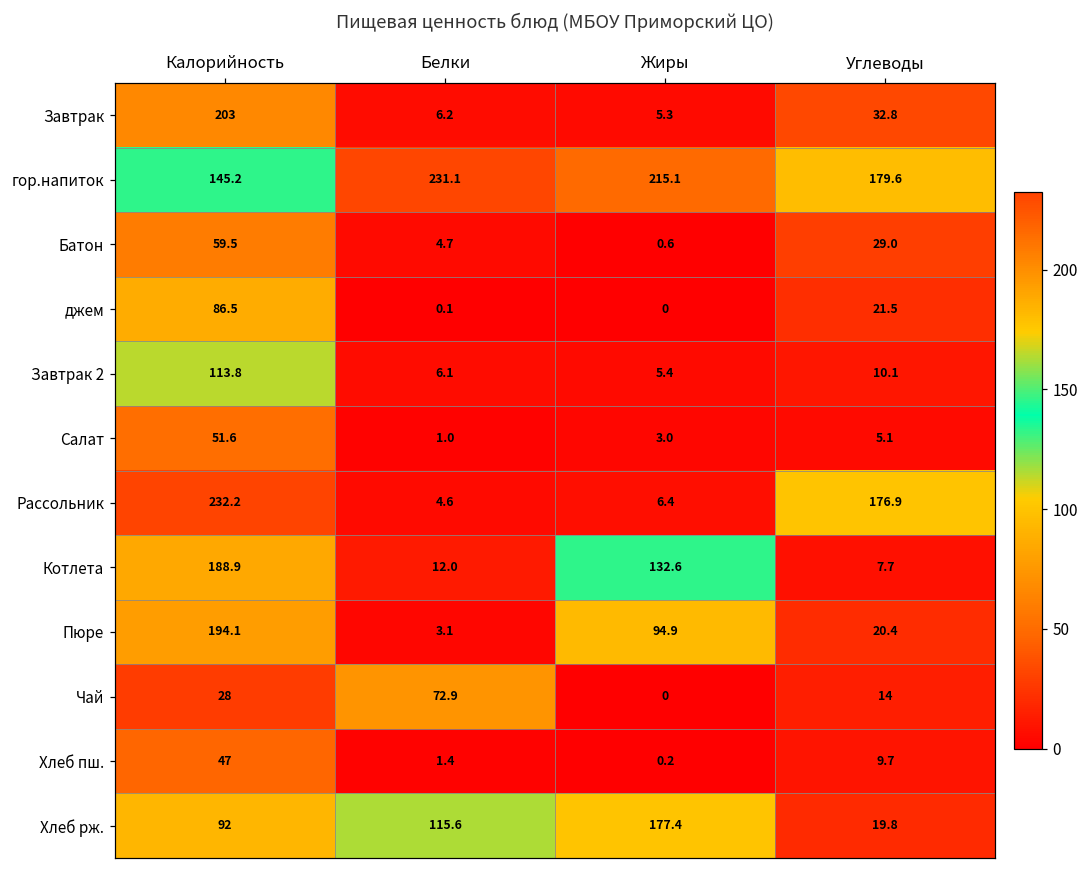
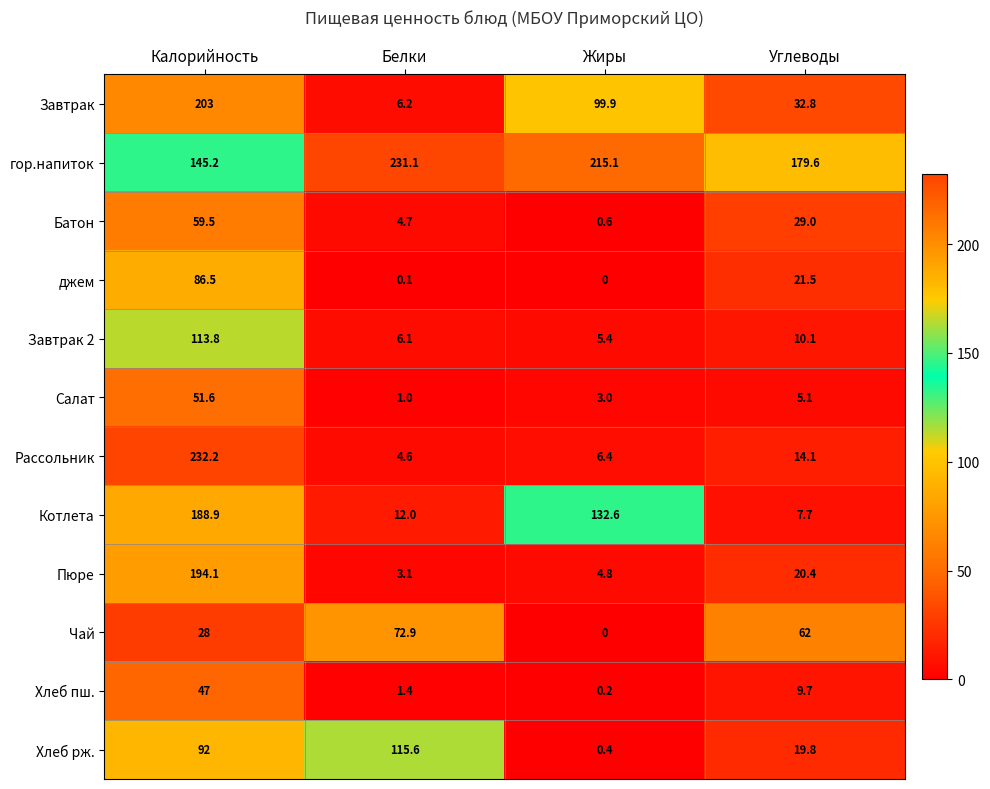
Завтрак, Жиры: 5.3 -> 99.9
Рассольник, Углеводы: 176.9 -> 14.1
Пюре, Жиры: 94.9 -> 4.8
Чай, Углеводы: 14 -> 62
Хлеб рж., Жиры: 177.4 -> 0.4
